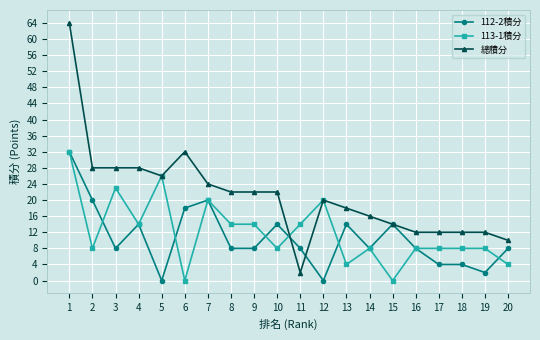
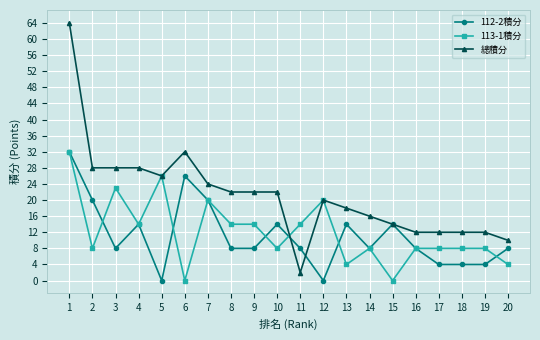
112-2積分, 6: 18 -> 26
112-2積分, 19: 2 -> 4
